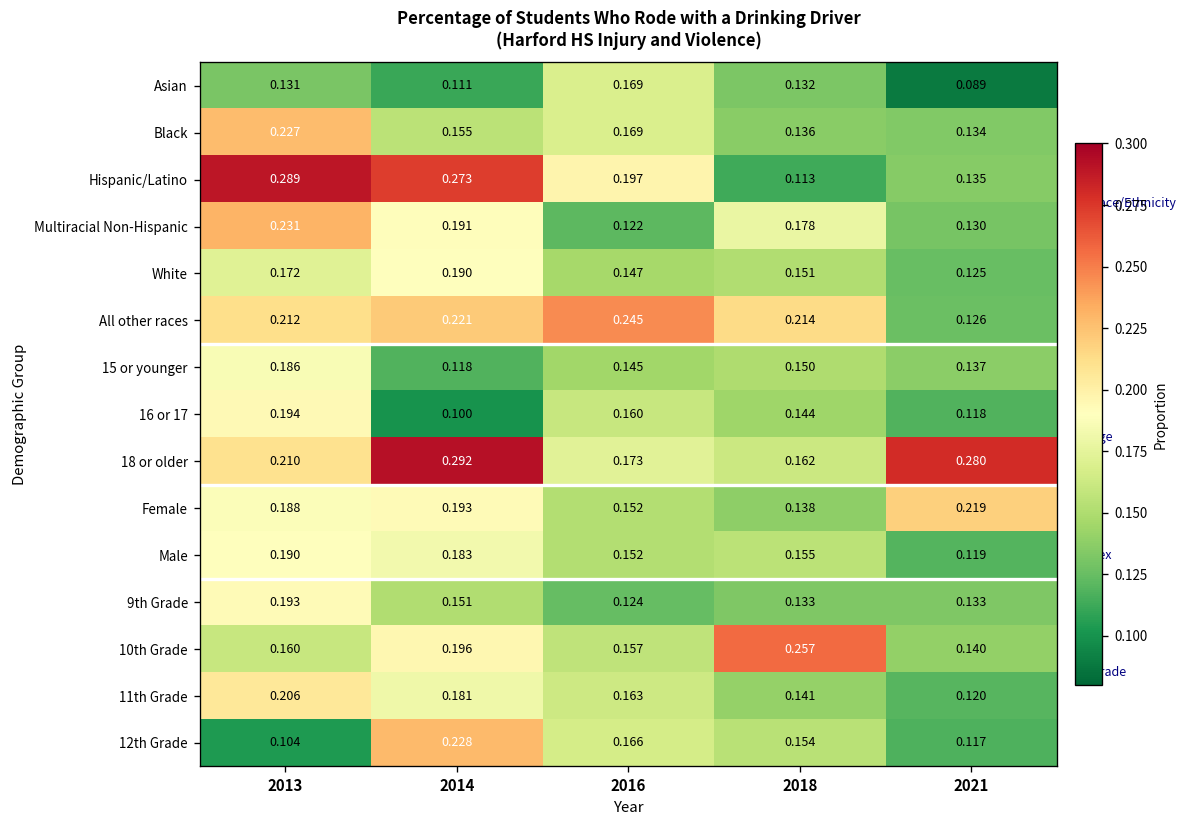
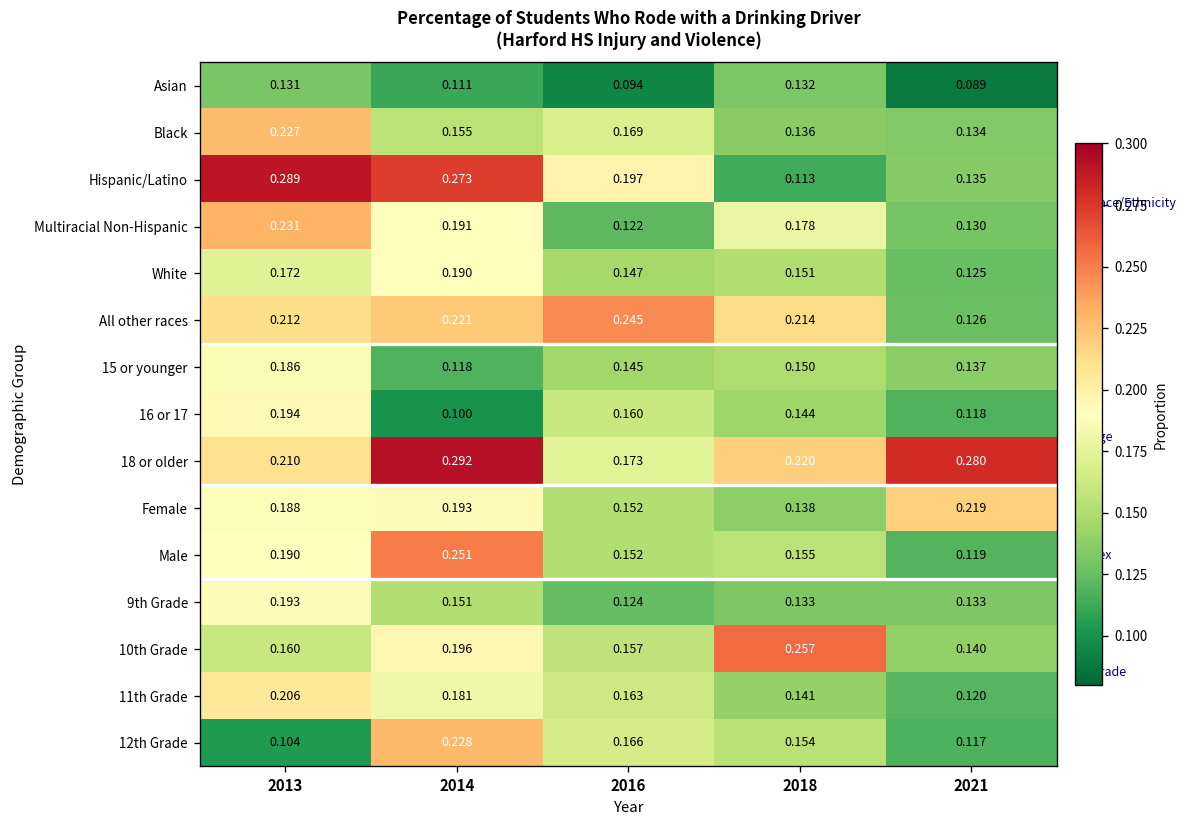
Asian, 2016: 0.169 -> 0.094
18 or older, 2018: 0.162 -> 0.220
Male, 2014: 0.183 -> 0.251
